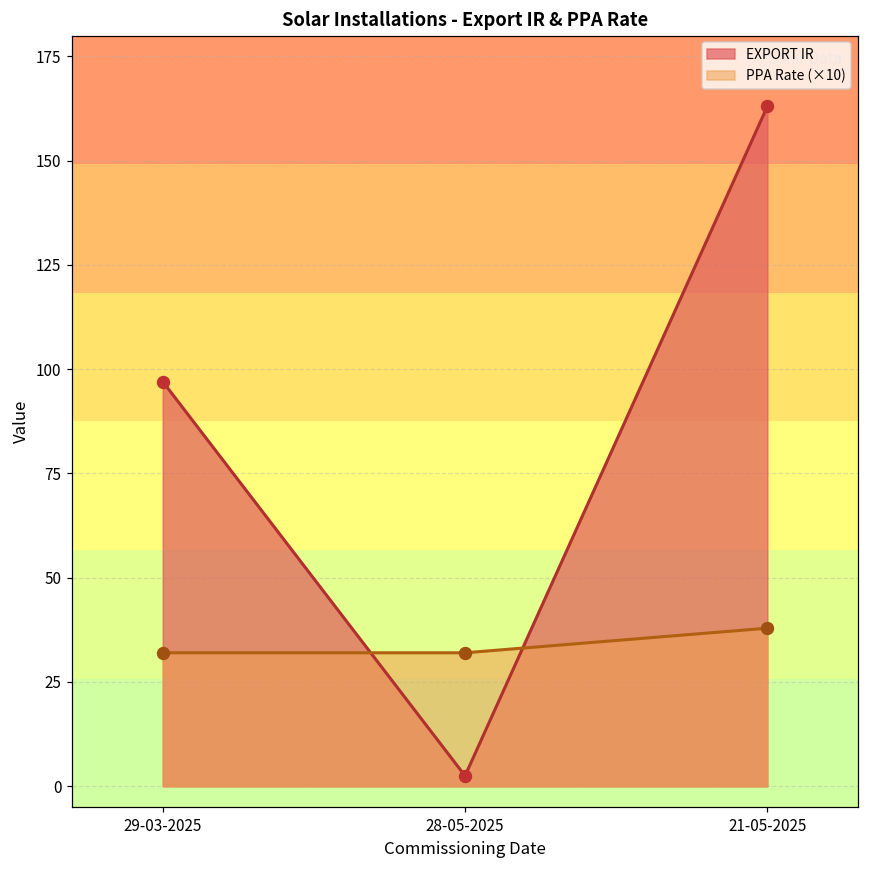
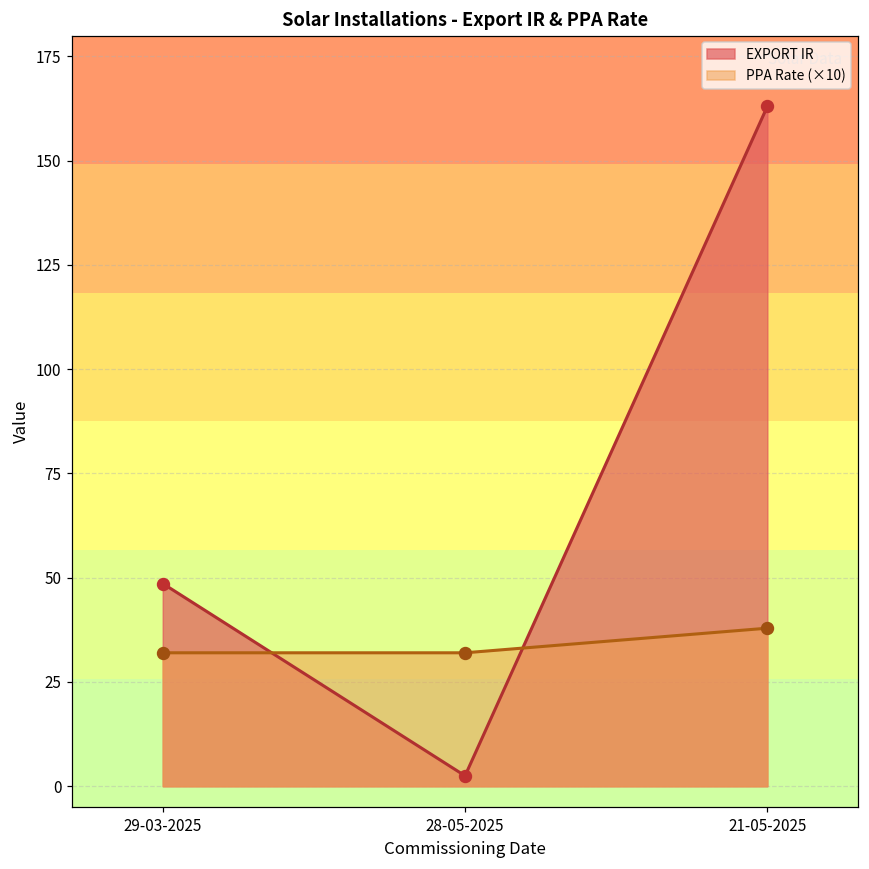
EXPORT IR, 29-03-2025: 97 -> 49
